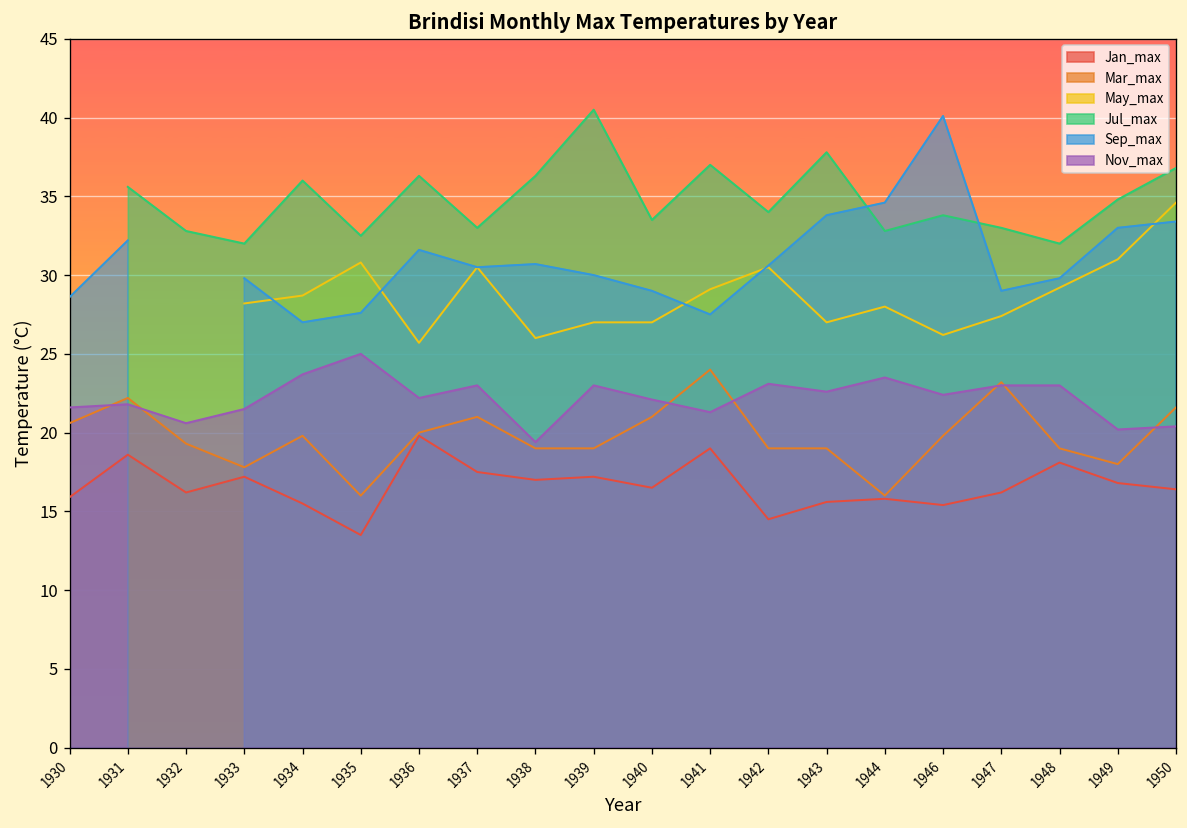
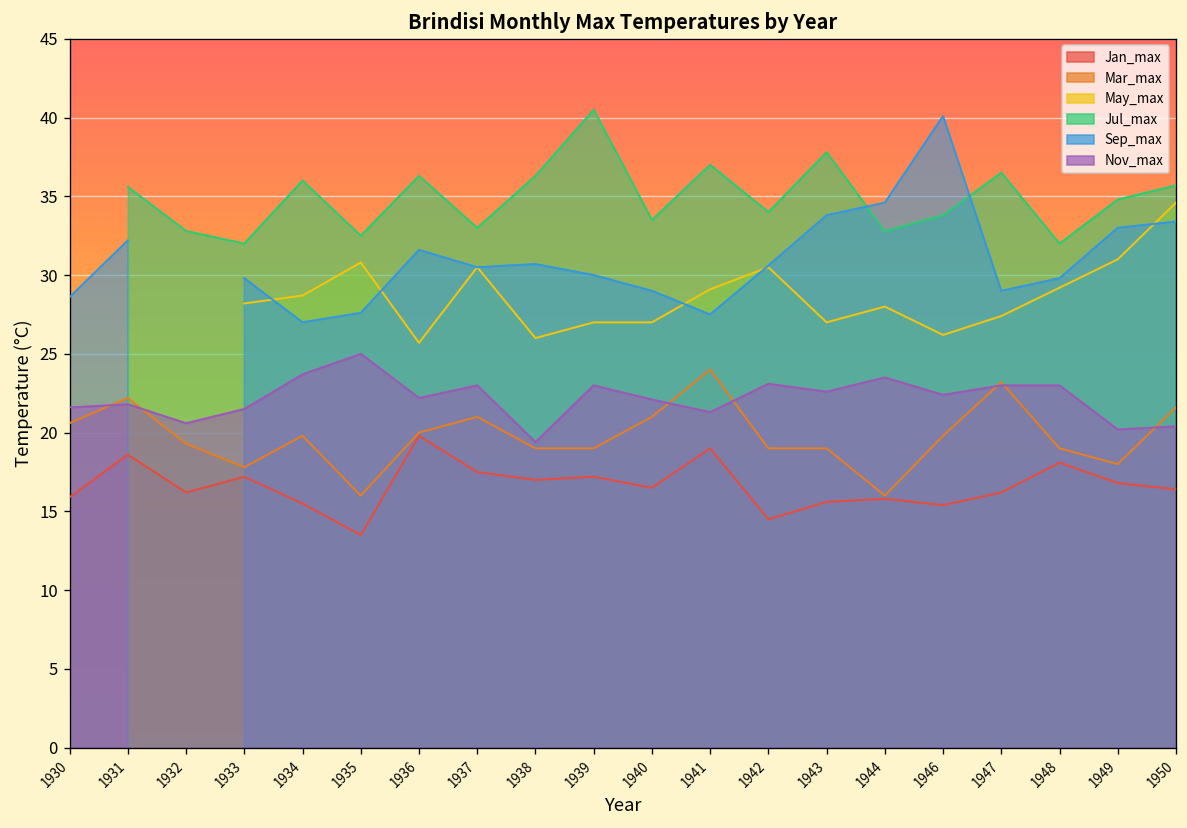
Jul_max, 1947: 33.0 -> 36.5
Jul_max, 1950: 36.8 -> 35.7
